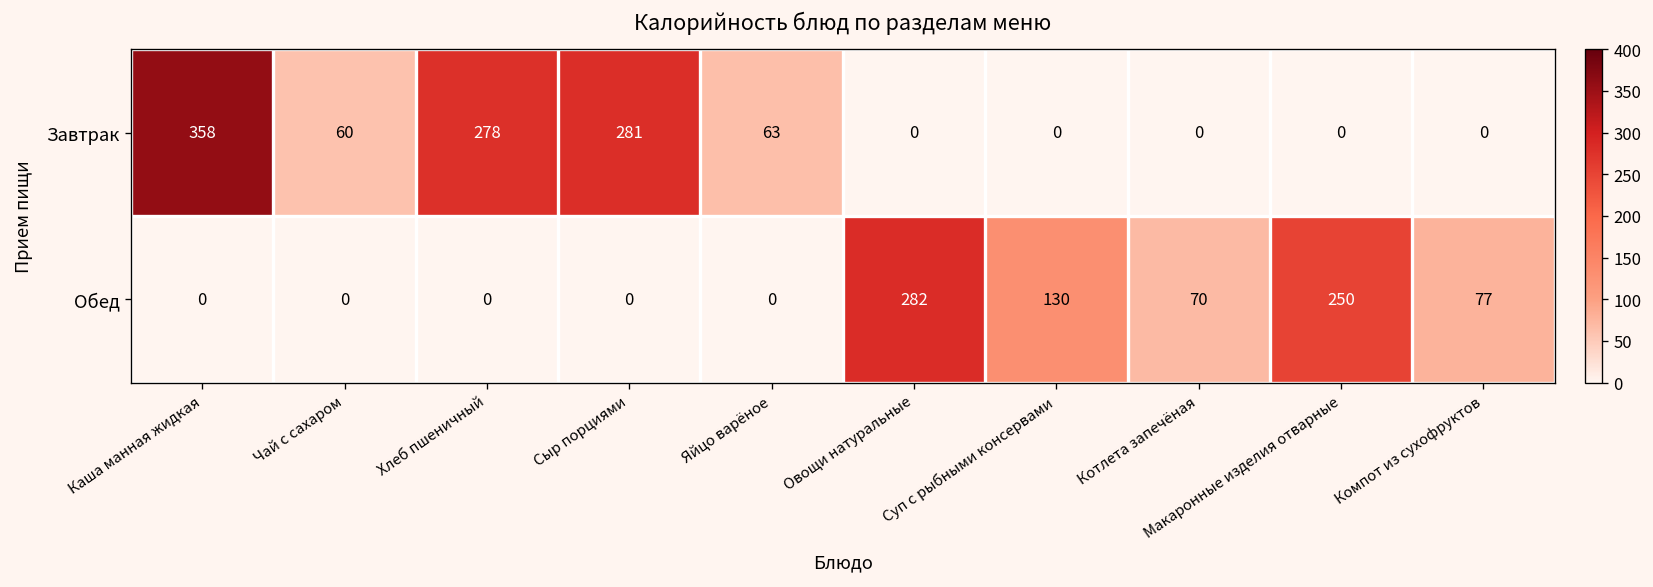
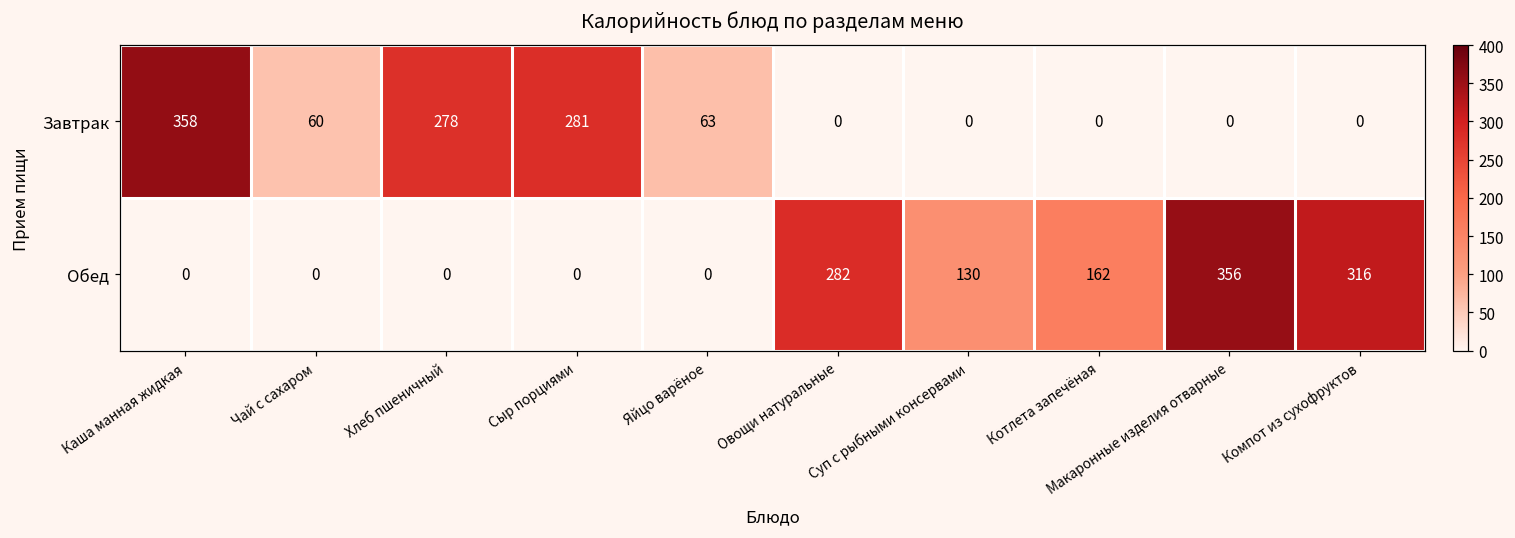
Обед, Котлета запечёная: 70 -> 162
Обед, Макаронные изделия отварные: 250 -> 356
Обед, Компот из сухофруктов: 77 -> 316
